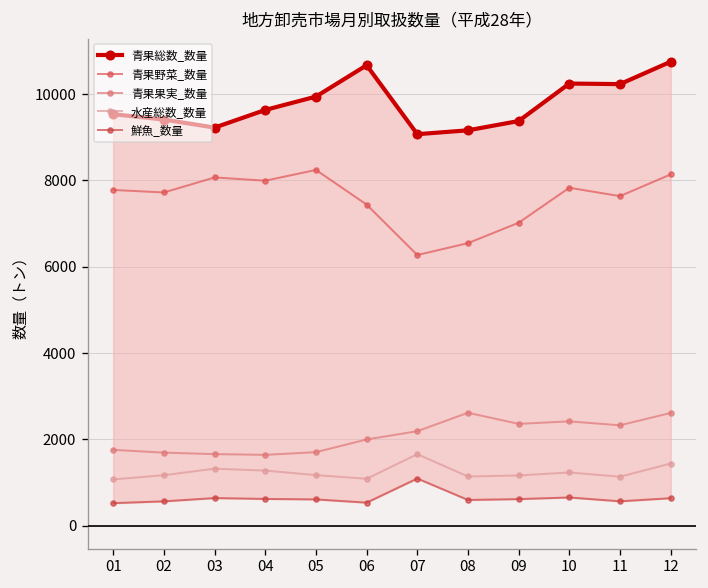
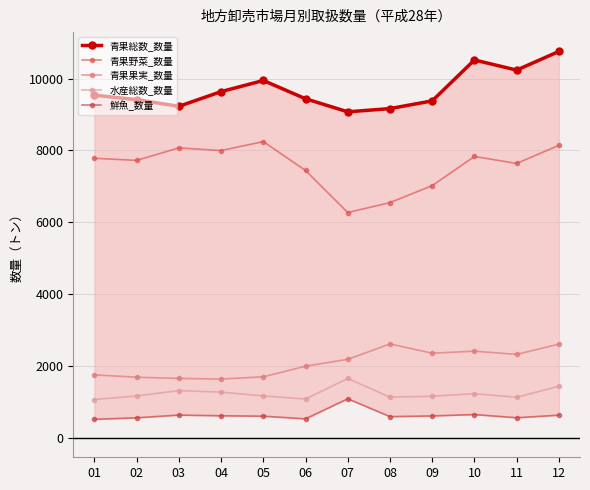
青果総数_数量, 06: 10700 -> 9400
青果総数_数量, 10: 10200 -> 10500
